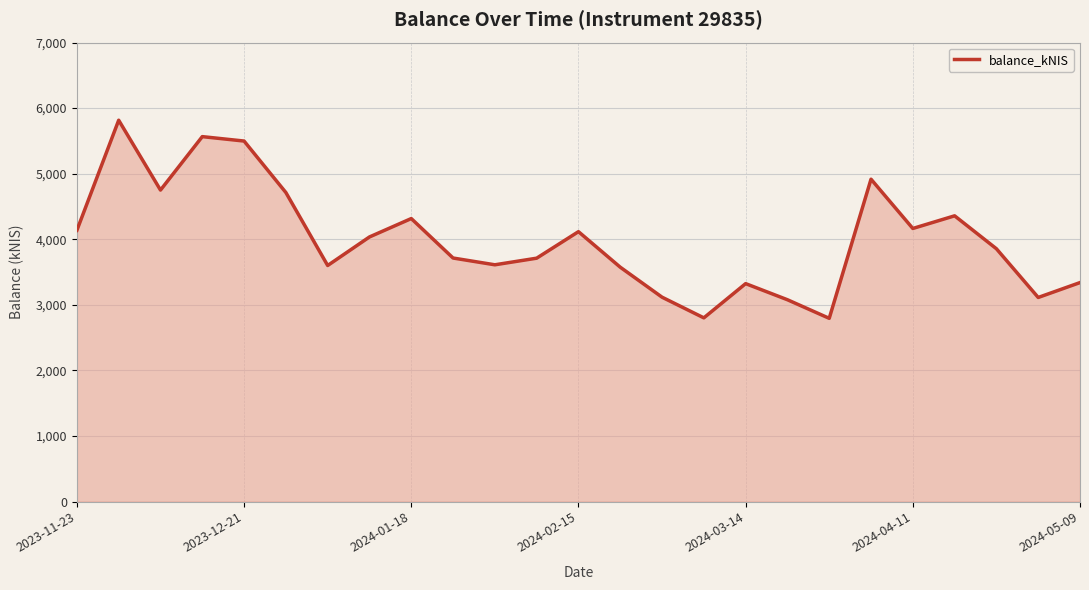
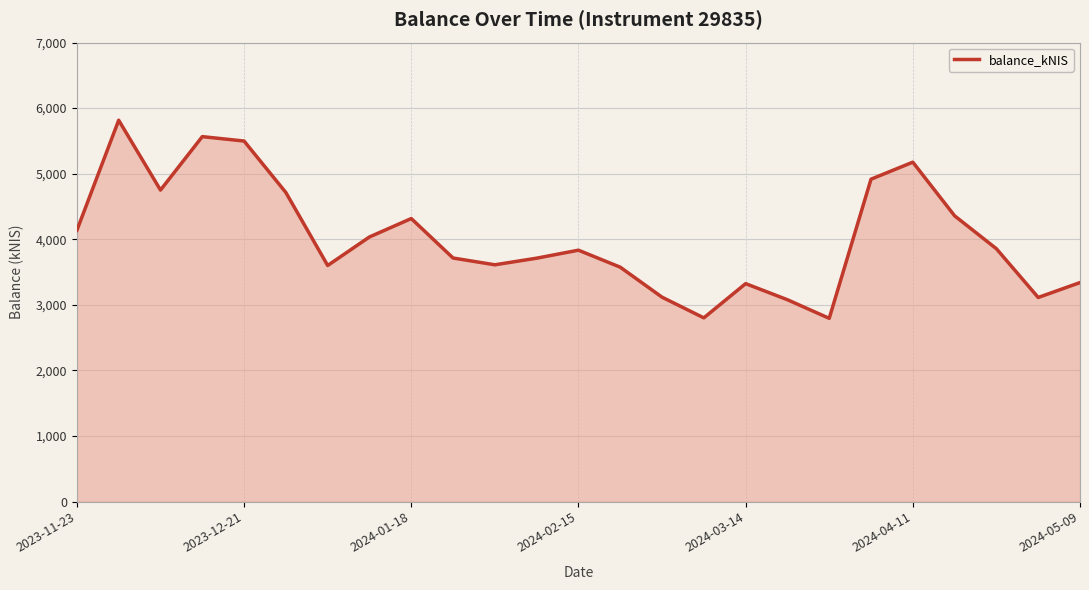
2024-02-15: 4,100 -> 3,800
2024-04-11: 4,200 -> 5,200
